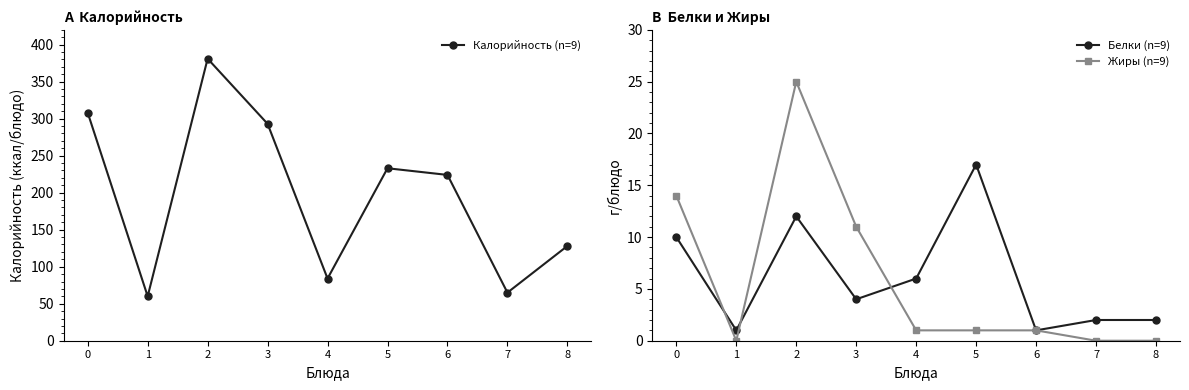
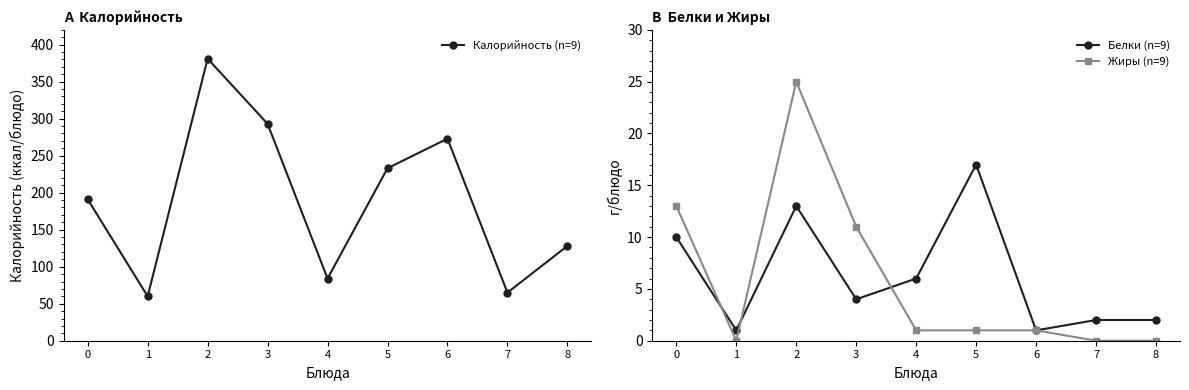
A Калорийность, 0: 310 -> 190
A Калорийность, 6: 220 -> 270
B Белки и Жиры, Жиры (n=9), 0: 14 -> 13
B Белки и Жиры, Белки (n=9), 2: 12 -> 13
